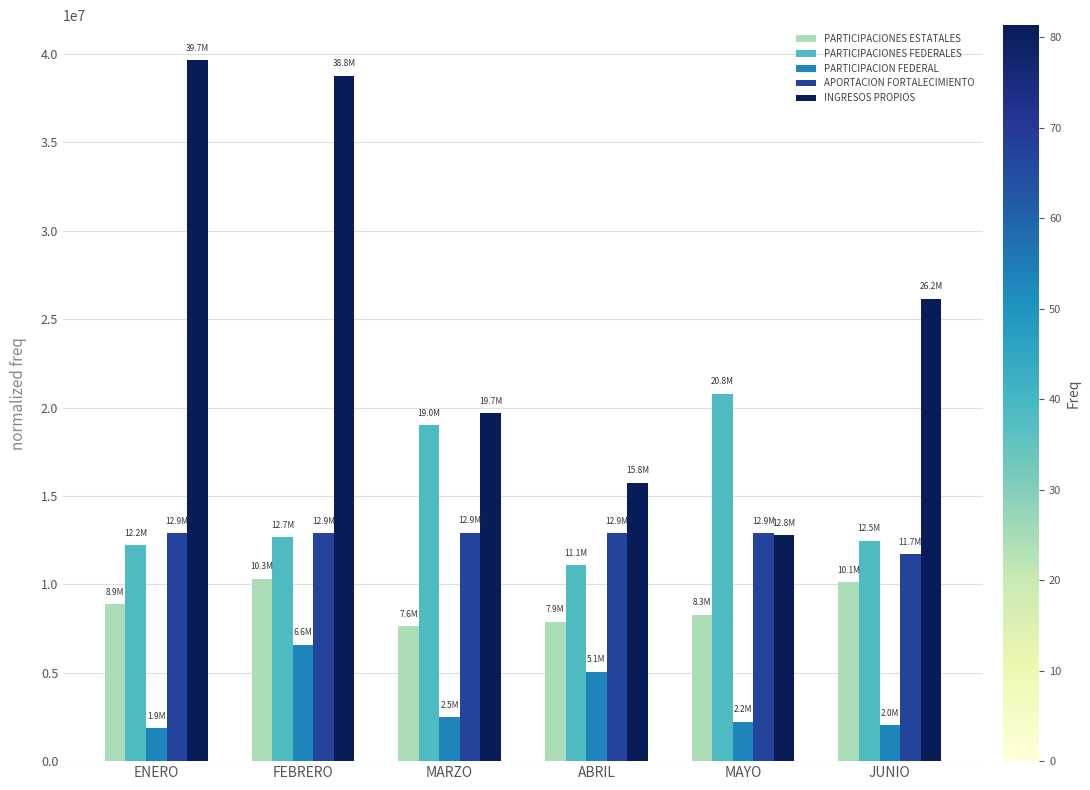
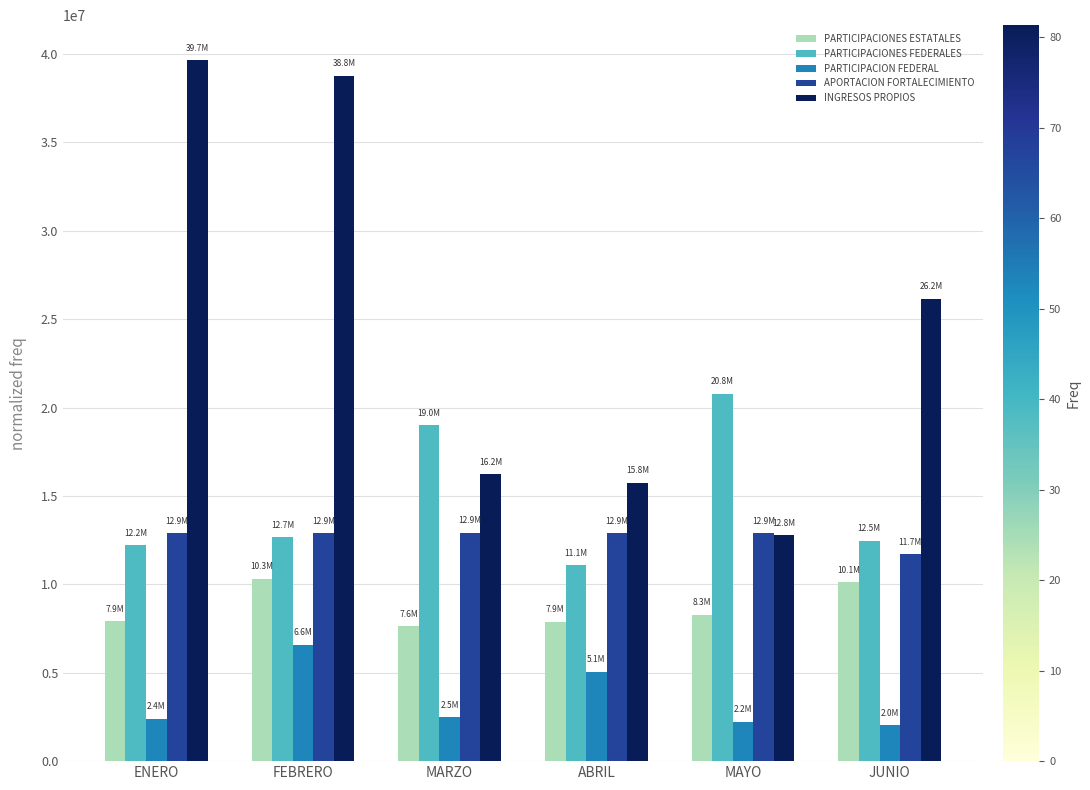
PARTICIPACIONES ESTATALES, ENERO: 8.9M -> 7.9M
PARTICIPACION FEDERAL, ENERO: 1.9M -> 2.4M
INGRESOS PROPIOS, MARZO: 19.7M -> 16.2M
